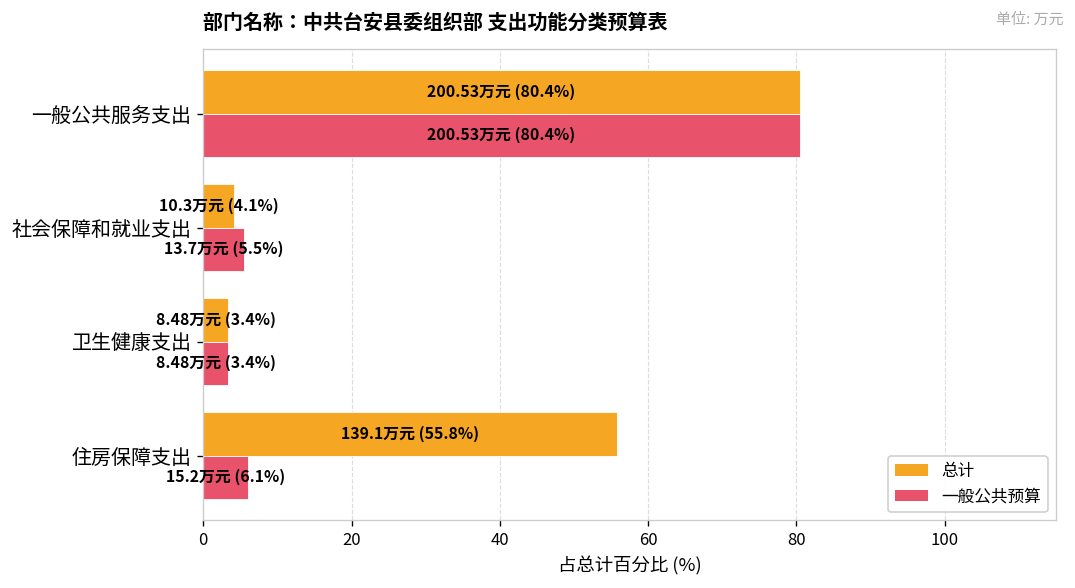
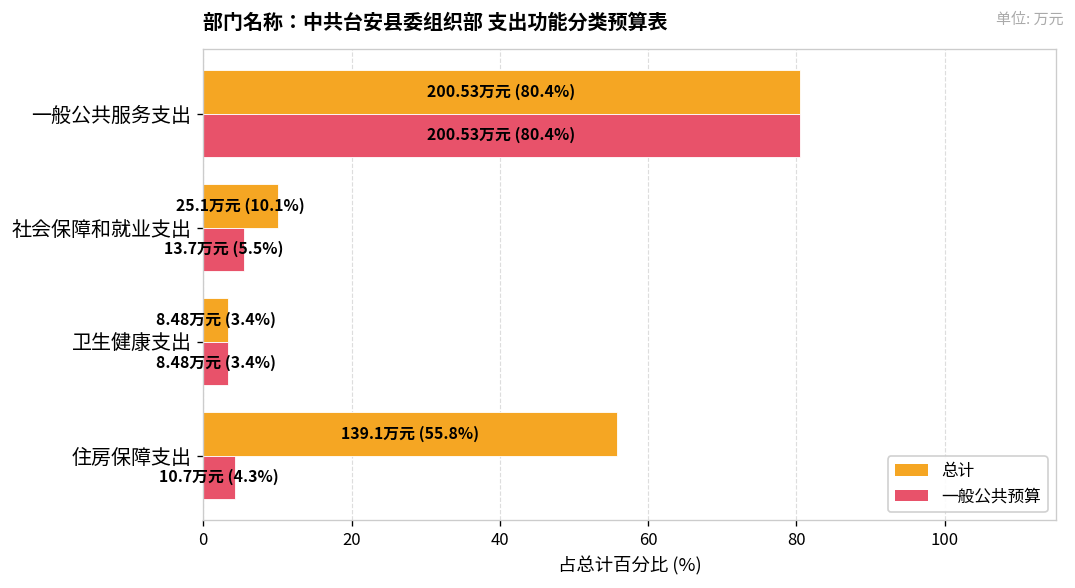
总计, 社会保障和就业支出: 10.3万元 (4.1%) -> 25.1万元 (10.1%)
一般公共预算, 住房保障支出: 15.2万元 (6.1%) -> 10.7万元 (4.3%)
